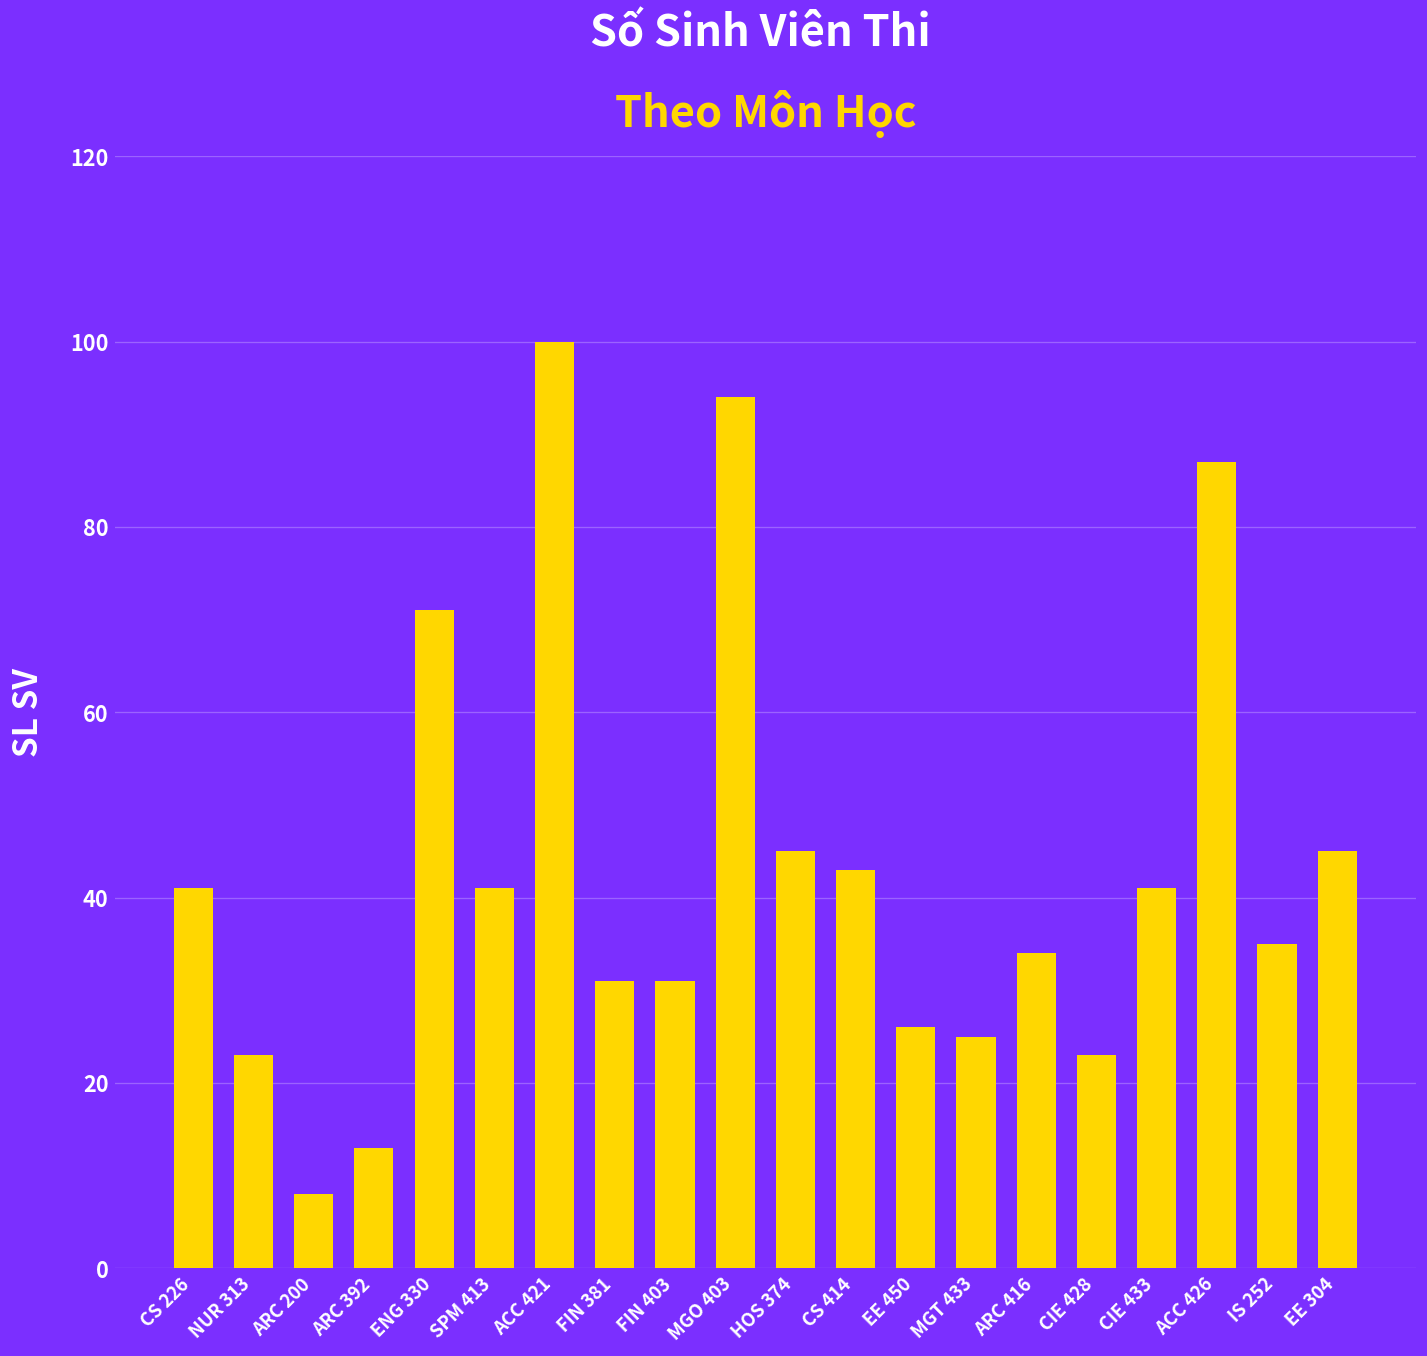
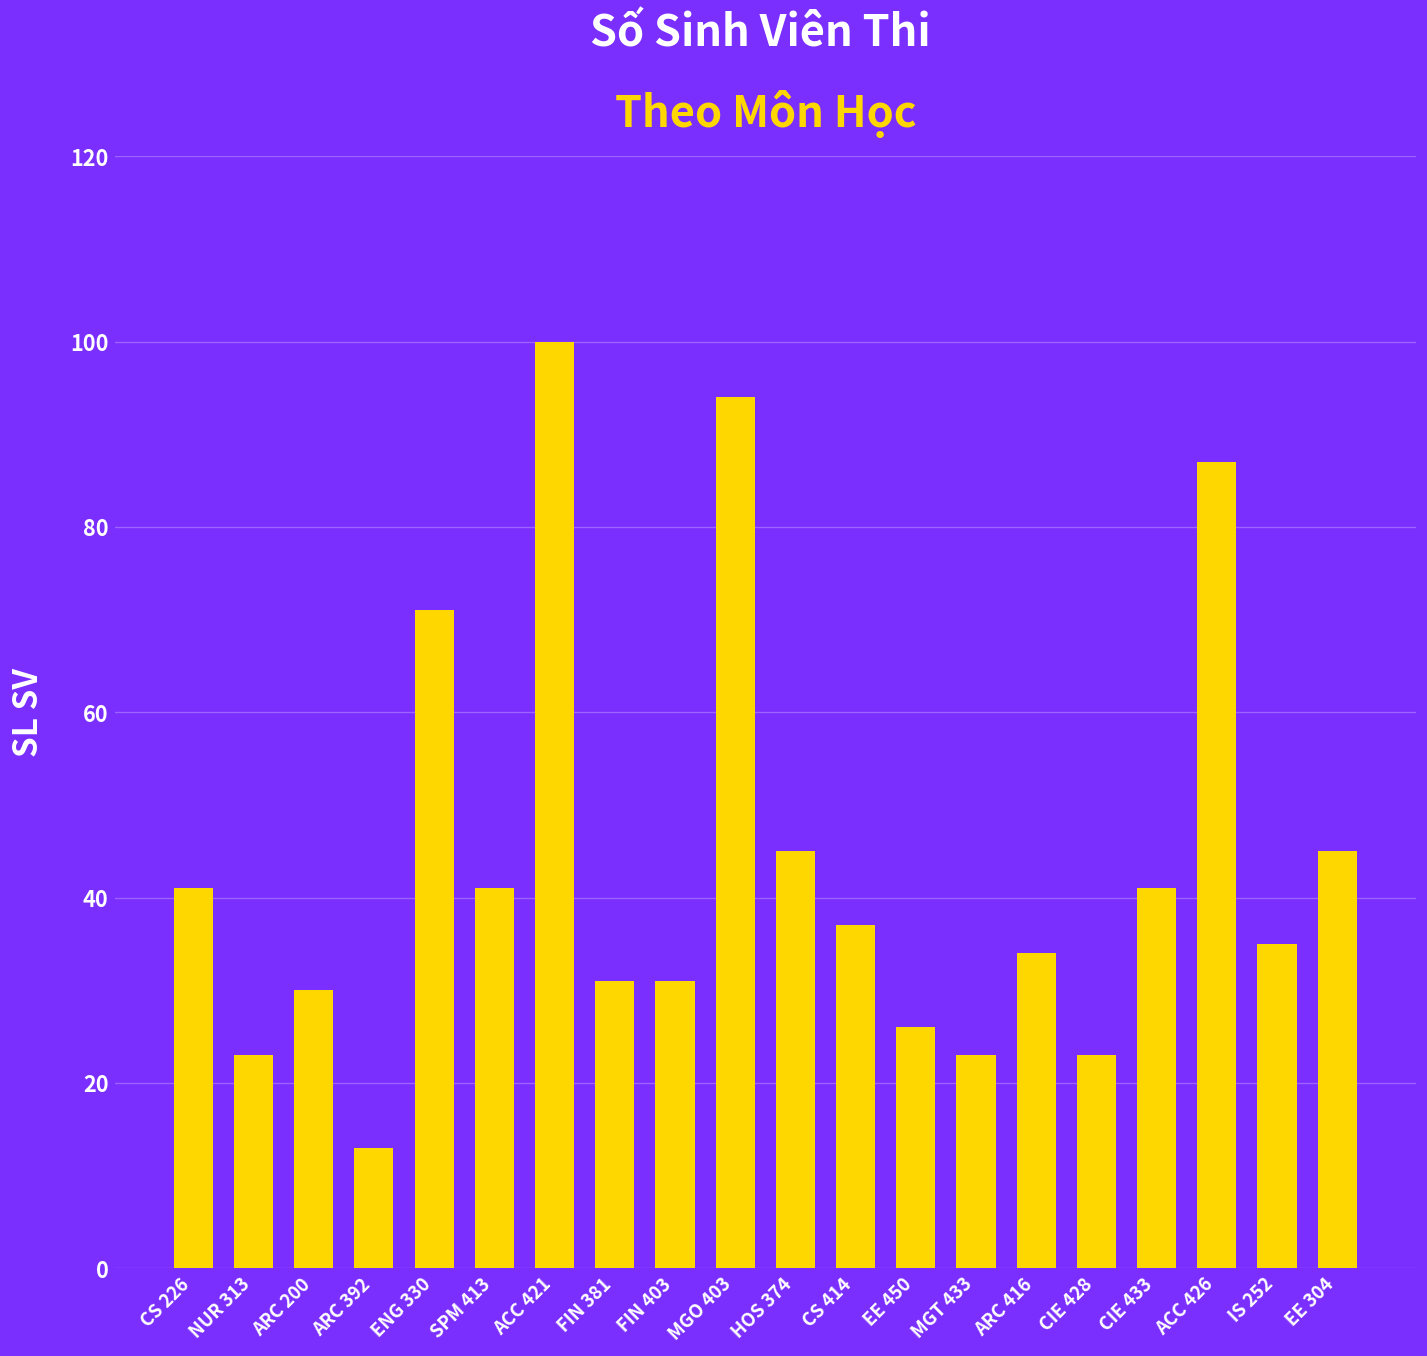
ARC 200: 8 -> 30
CS 414: 43 -> 37
MGT 433: 25 -> 23
